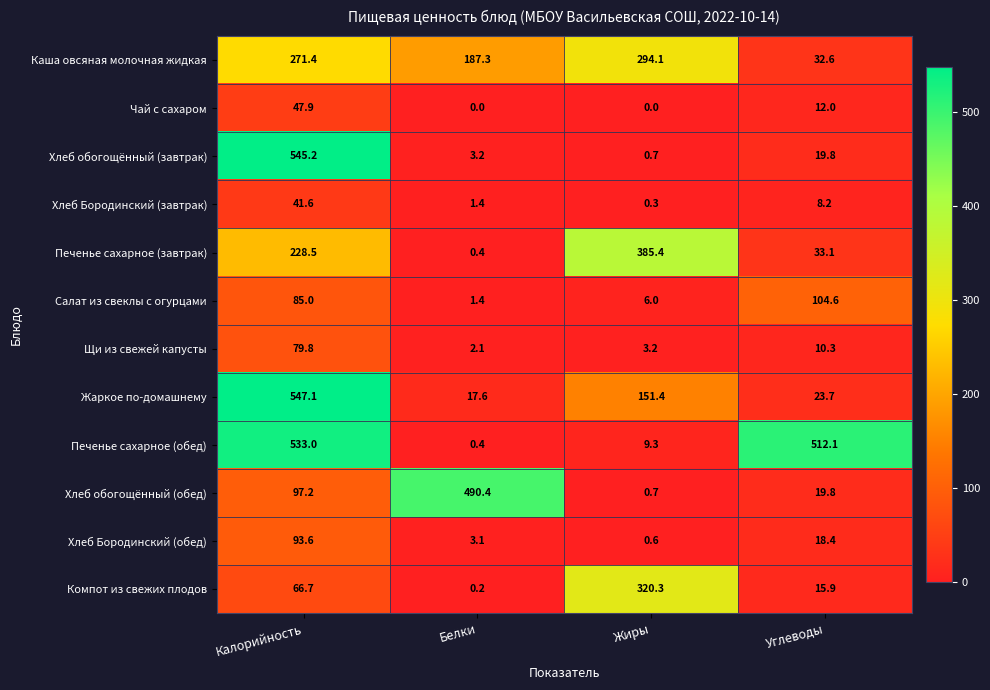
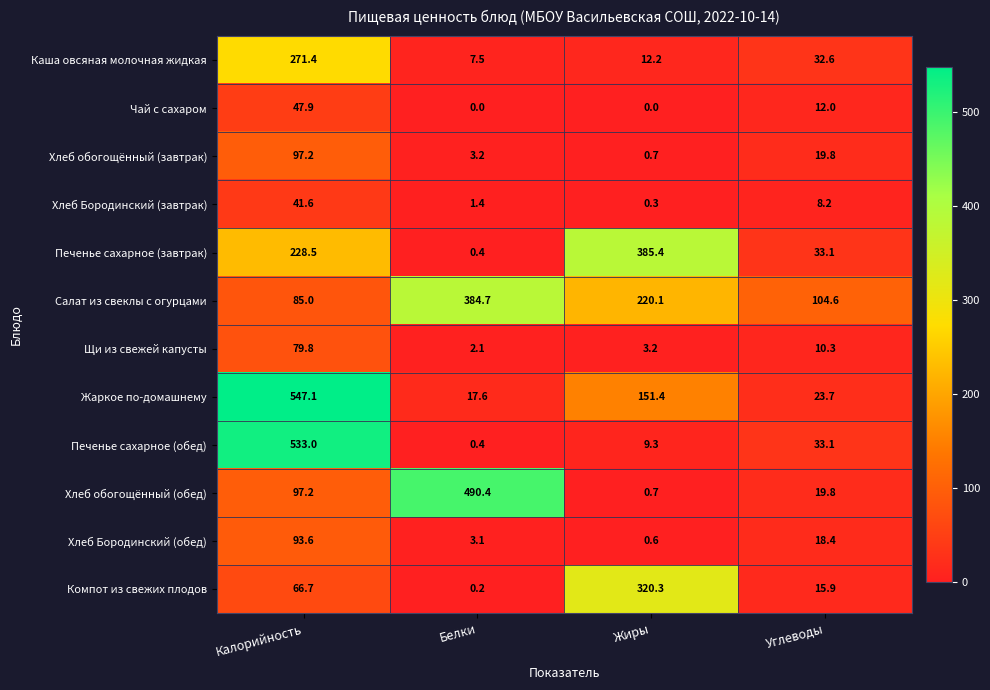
Каша овсяная молочная жидкая, Белки: 187.3 -> 7.5
Каша овсяная молочная жидкая, Жиры: 294.1 -> 12.2
Хлеб обогощённый (завтрак), Калорийность: 545.2 -> 97.2
Салат из свеклы с огурцами, Белки: 1.4 -> 384.7
Салат из свеклы с огурцами, Жиры: 6.0 -> 220.1
Печенье сахарное (обед), Углеводы: 512.1 -> 33.1
